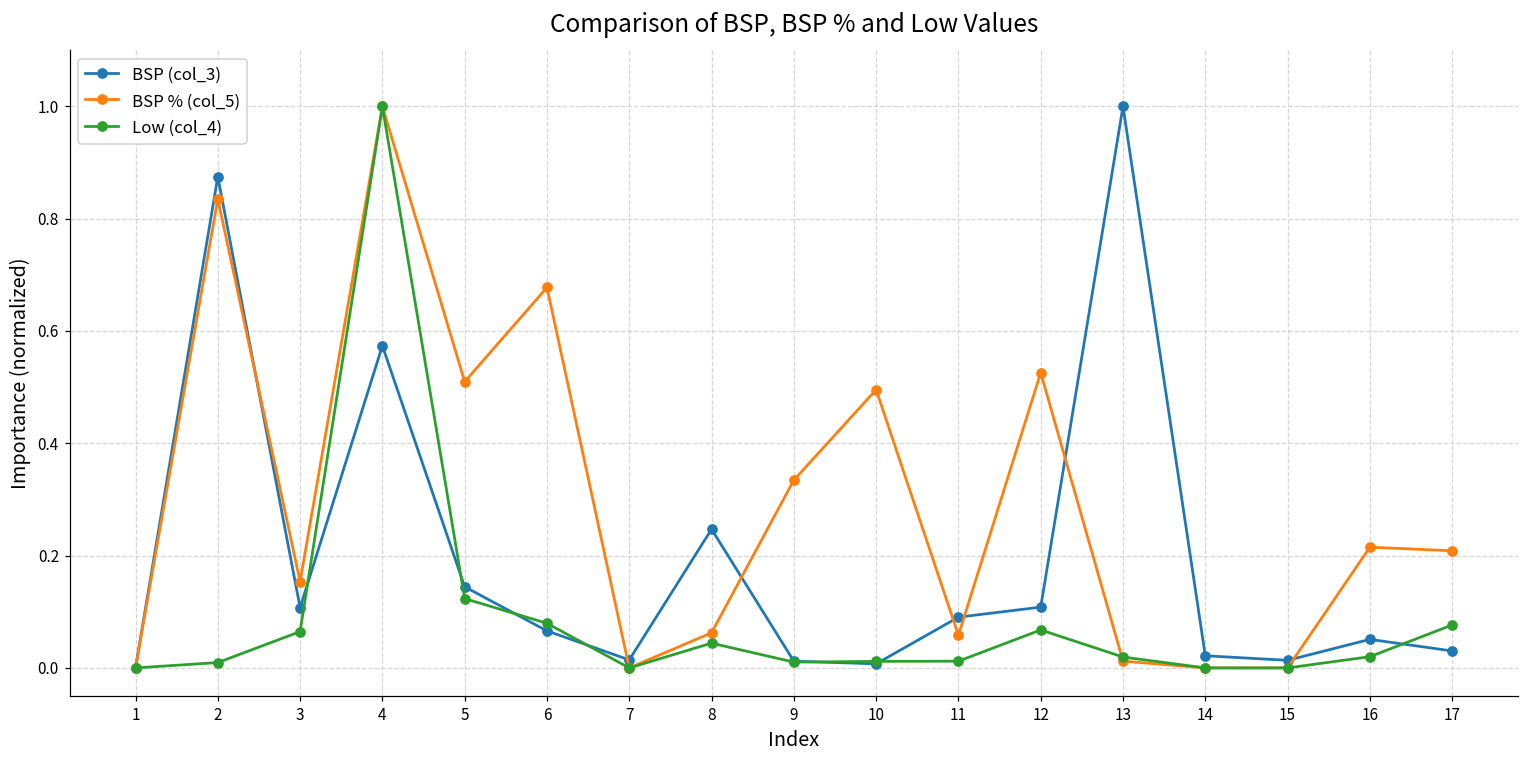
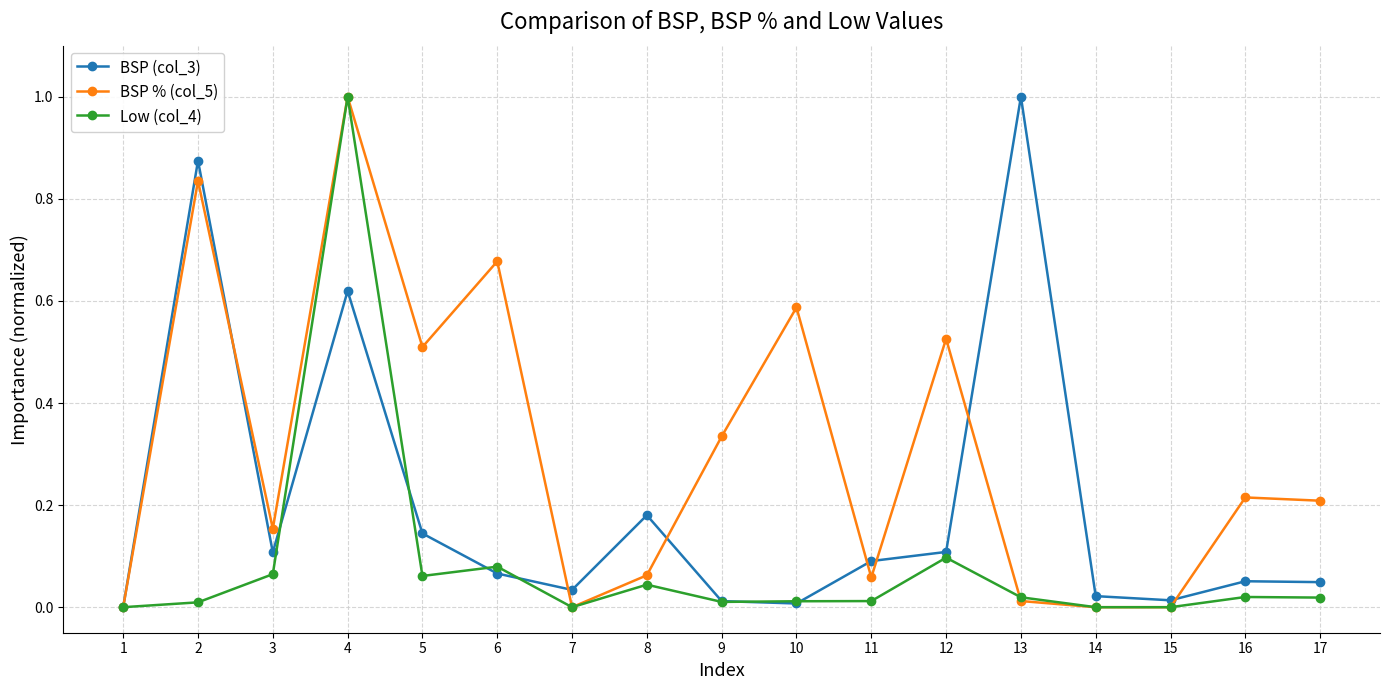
BSP (col_3), 4: 0.57 -> 0.62
Low (col_4), 5: 0.12 -> 0.06
BSP (col_3), 7: 0.01 -> 0.03
BSP (col_3), 8: 0.25 -> 0.18
BSP % (col_5), 10: 0.50 -> 0.59
Low (col_4), 12: 0.07 -> 0.10
BSP (col_3), 17: 0.03 -> 0.05
Low (col_4), 17: 0.08 -> 0.02
